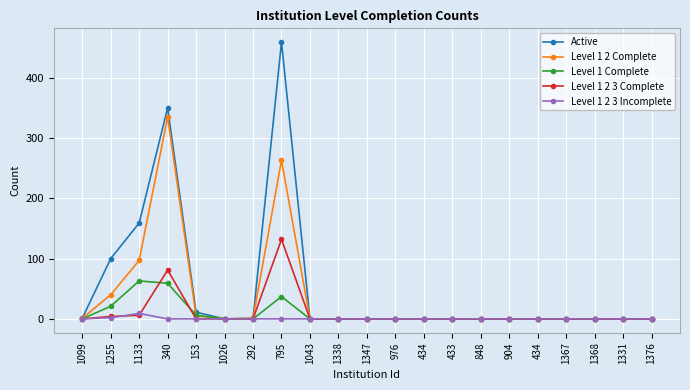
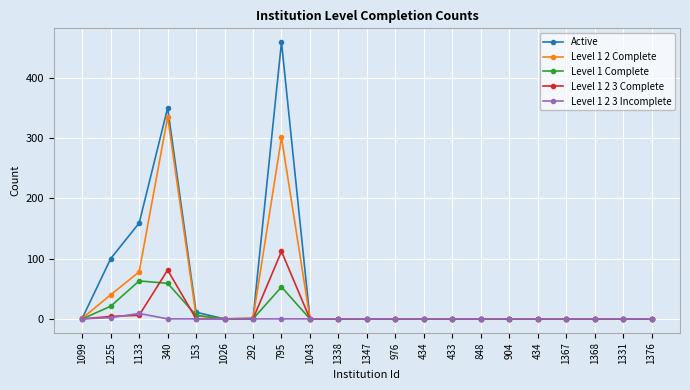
Level 1 2 Complete, 1133: 100 -> 80
Level 1 2 Complete, 795: 260 -> 300
Level 1 Complete, 795: 40 -> 50
Level 1 2 3 Complete, 795: 130 -> 110
